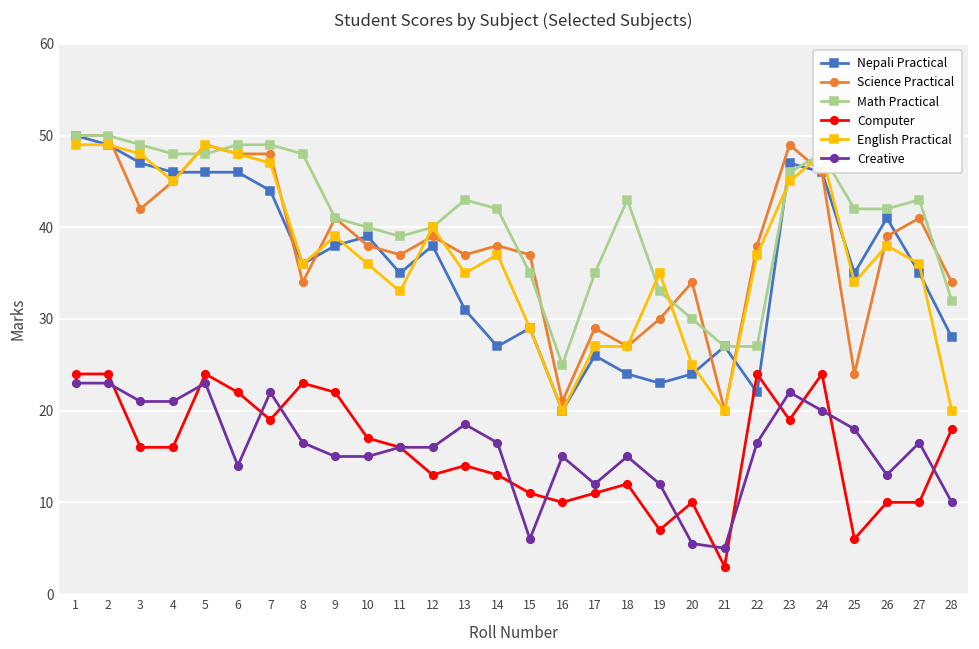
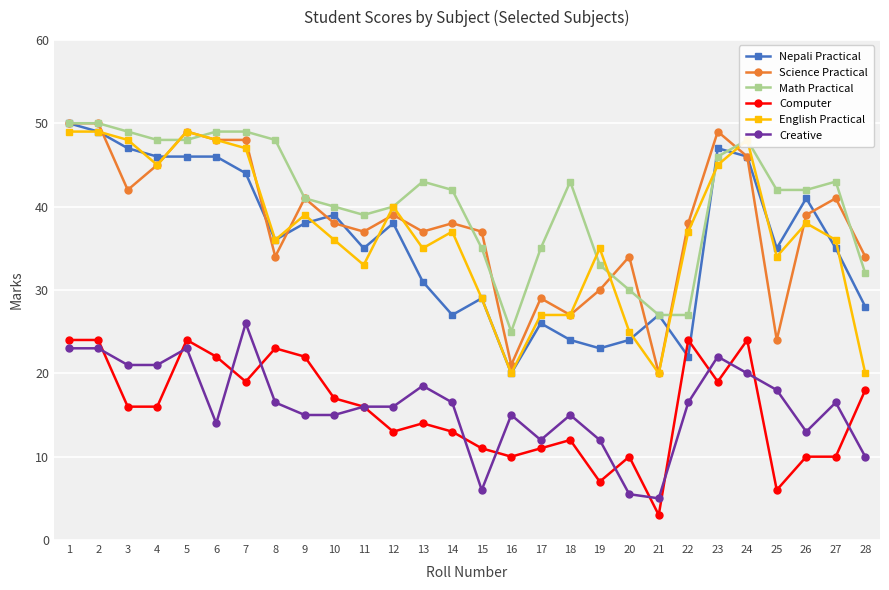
Creative, 7: 22 -> 26
